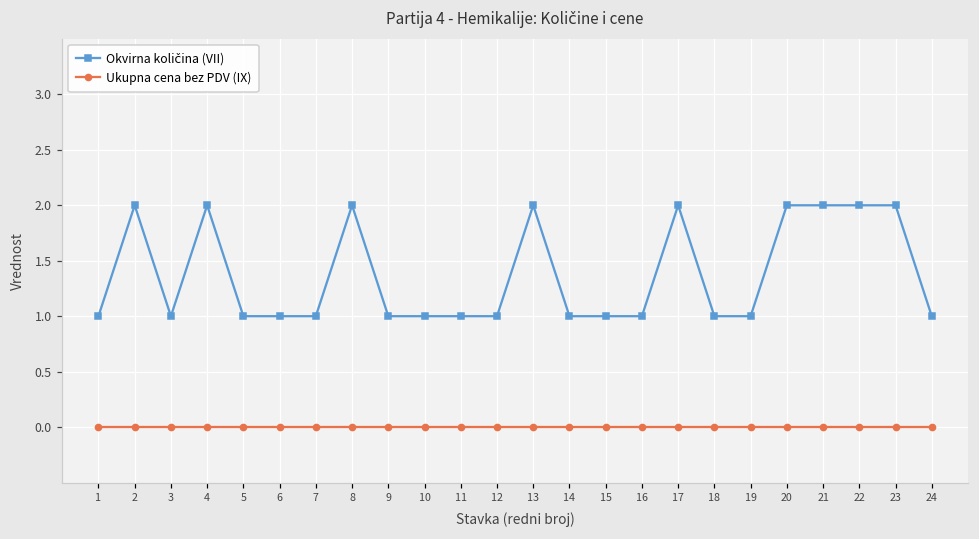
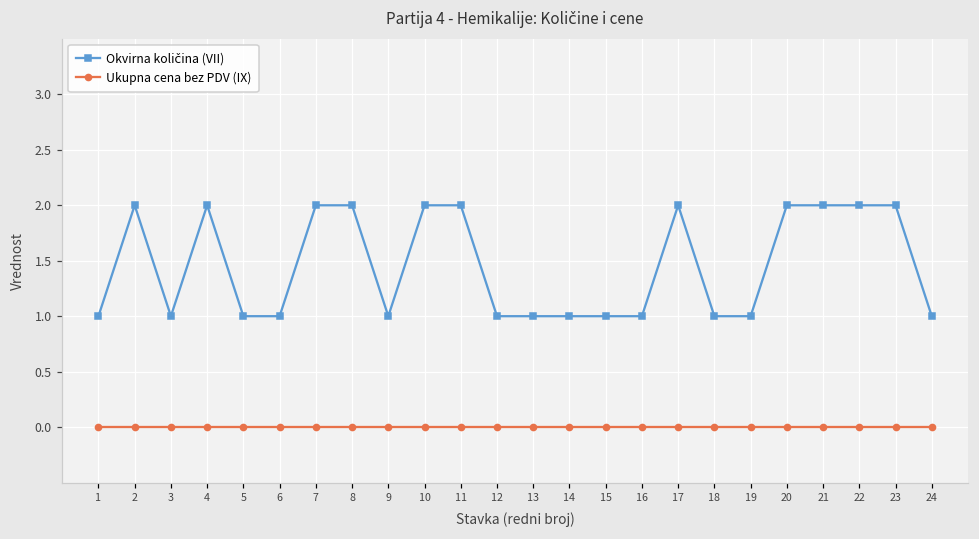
Okvirna količina (VII), 7: 1 -> 2
Okvirna količina (VII), 10: 1 -> 2
Okvirna količina (VII), 11: 1 -> 2
Okvirna količina (VII), 13: 2 -> 1
